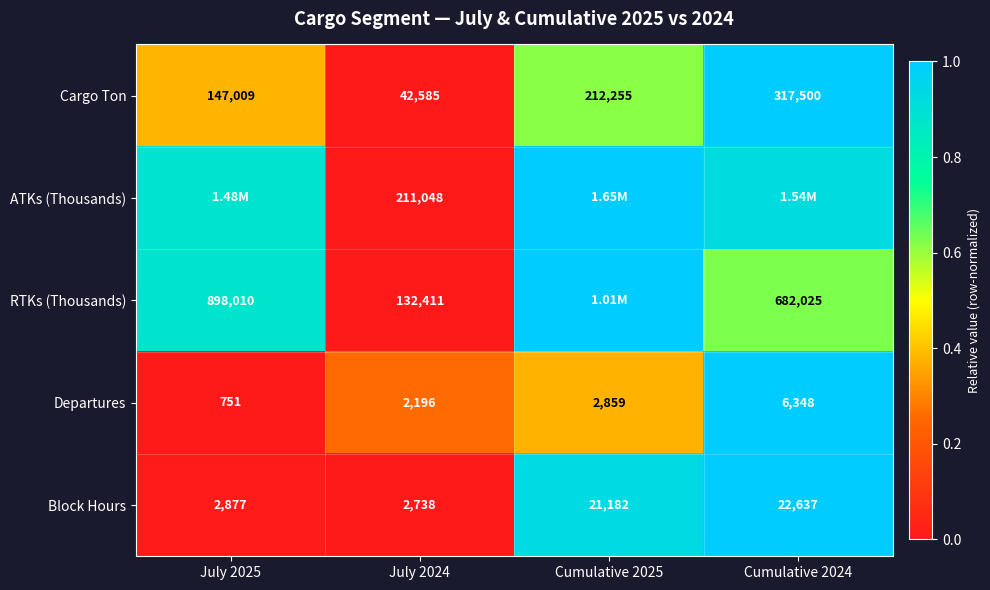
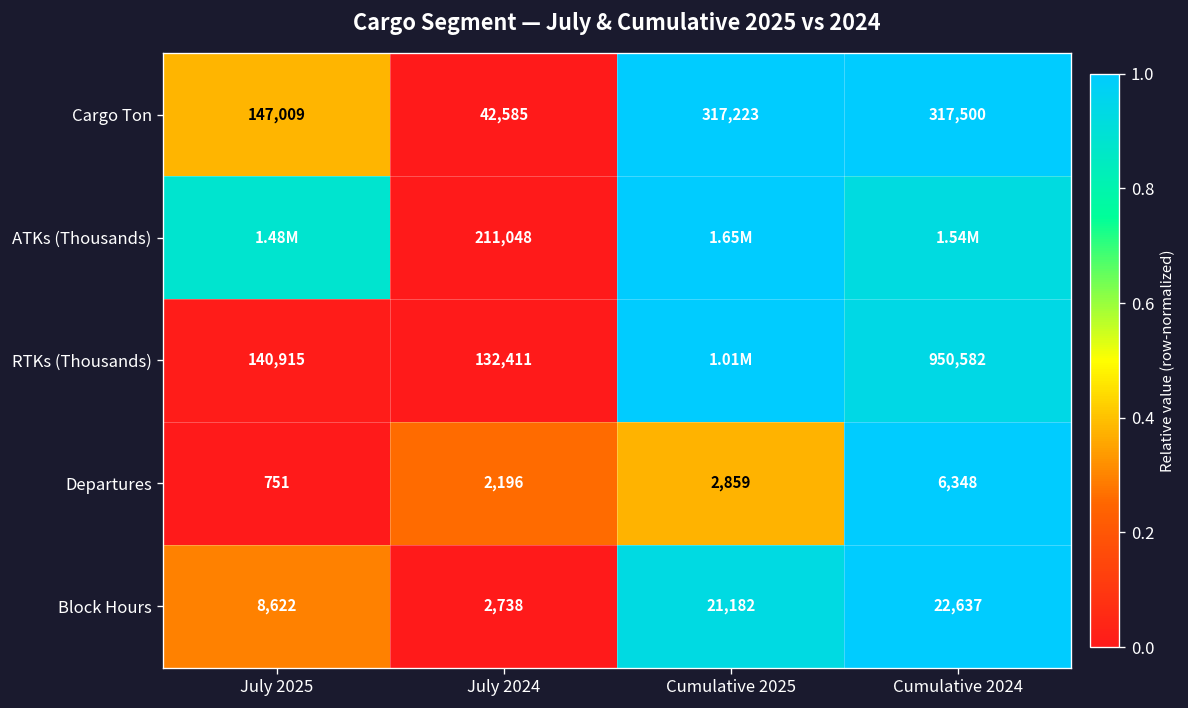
Cargo Ton, Cumulative 2025: 212,255 -> 317,223
RTKs (Thousands), July 2025: 898,010 -> 140,915
RTKs (Thousands), Cumulative 2024: 682,025 -> 950,582
Block Hours, July 2025: 2,877 -> 8,622
